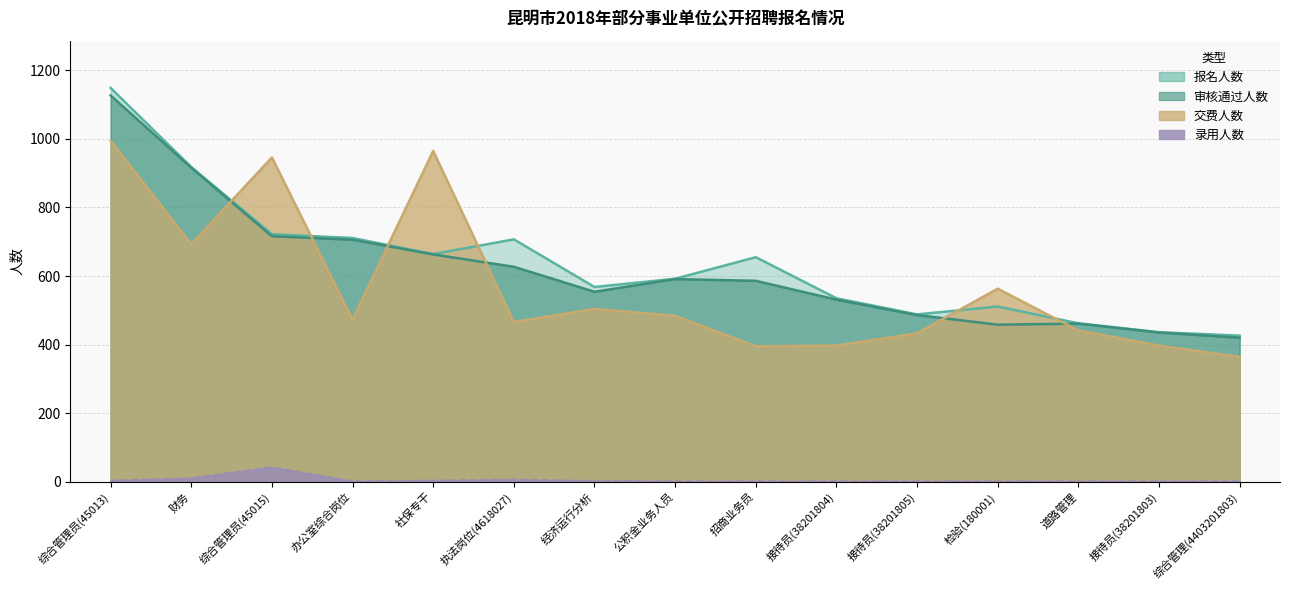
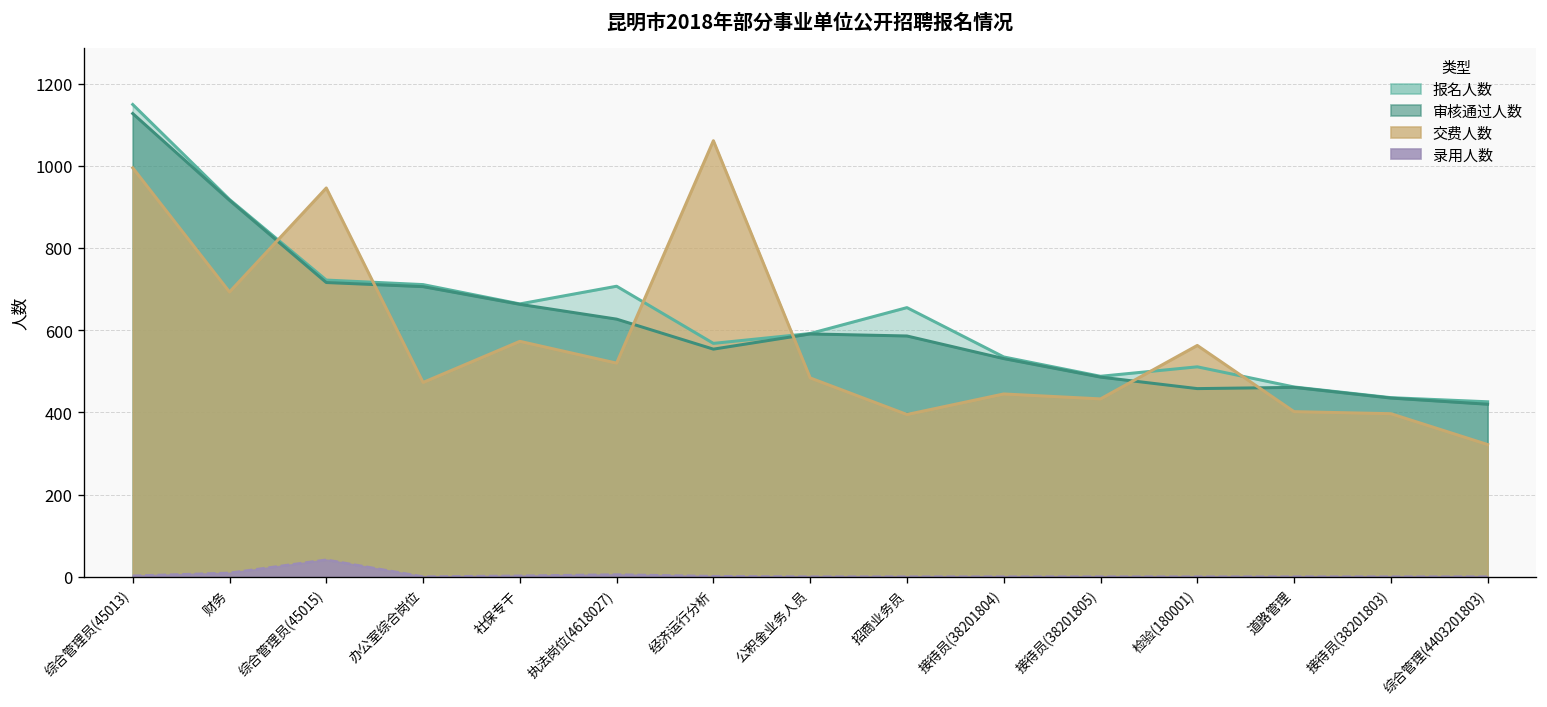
交费人数, 社保专干: 970 -> 570
交费人数, 执法岗位(4618027): 470 -> 520
交费人数, 经济运行分析: 500 -> 1060
交费人数, 接待员(38201804): 400 -> 450
交费人数, 道路管理: 440 -> 400
交费人数, 综合管理(4403201803): 360 -> 320
